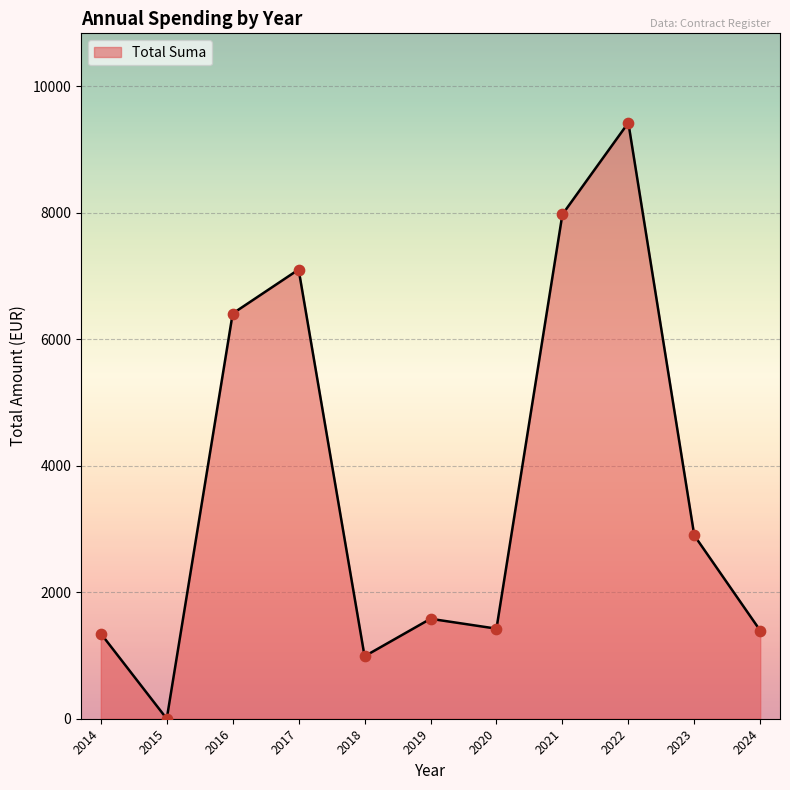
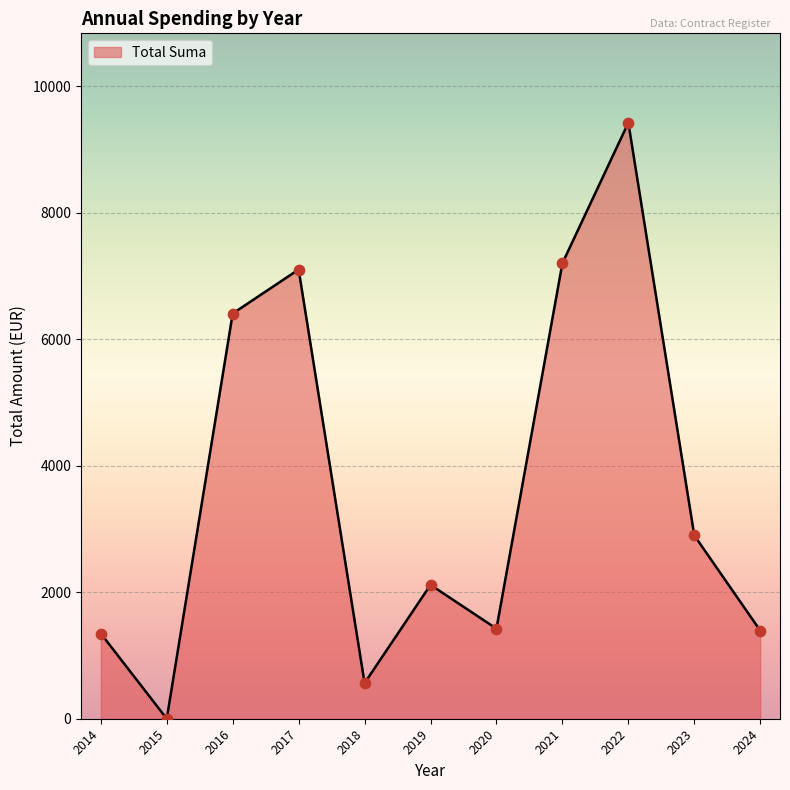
2018: 1000 -> 600
2019: 1600 -> 2100
2021: 8000 -> 7200
